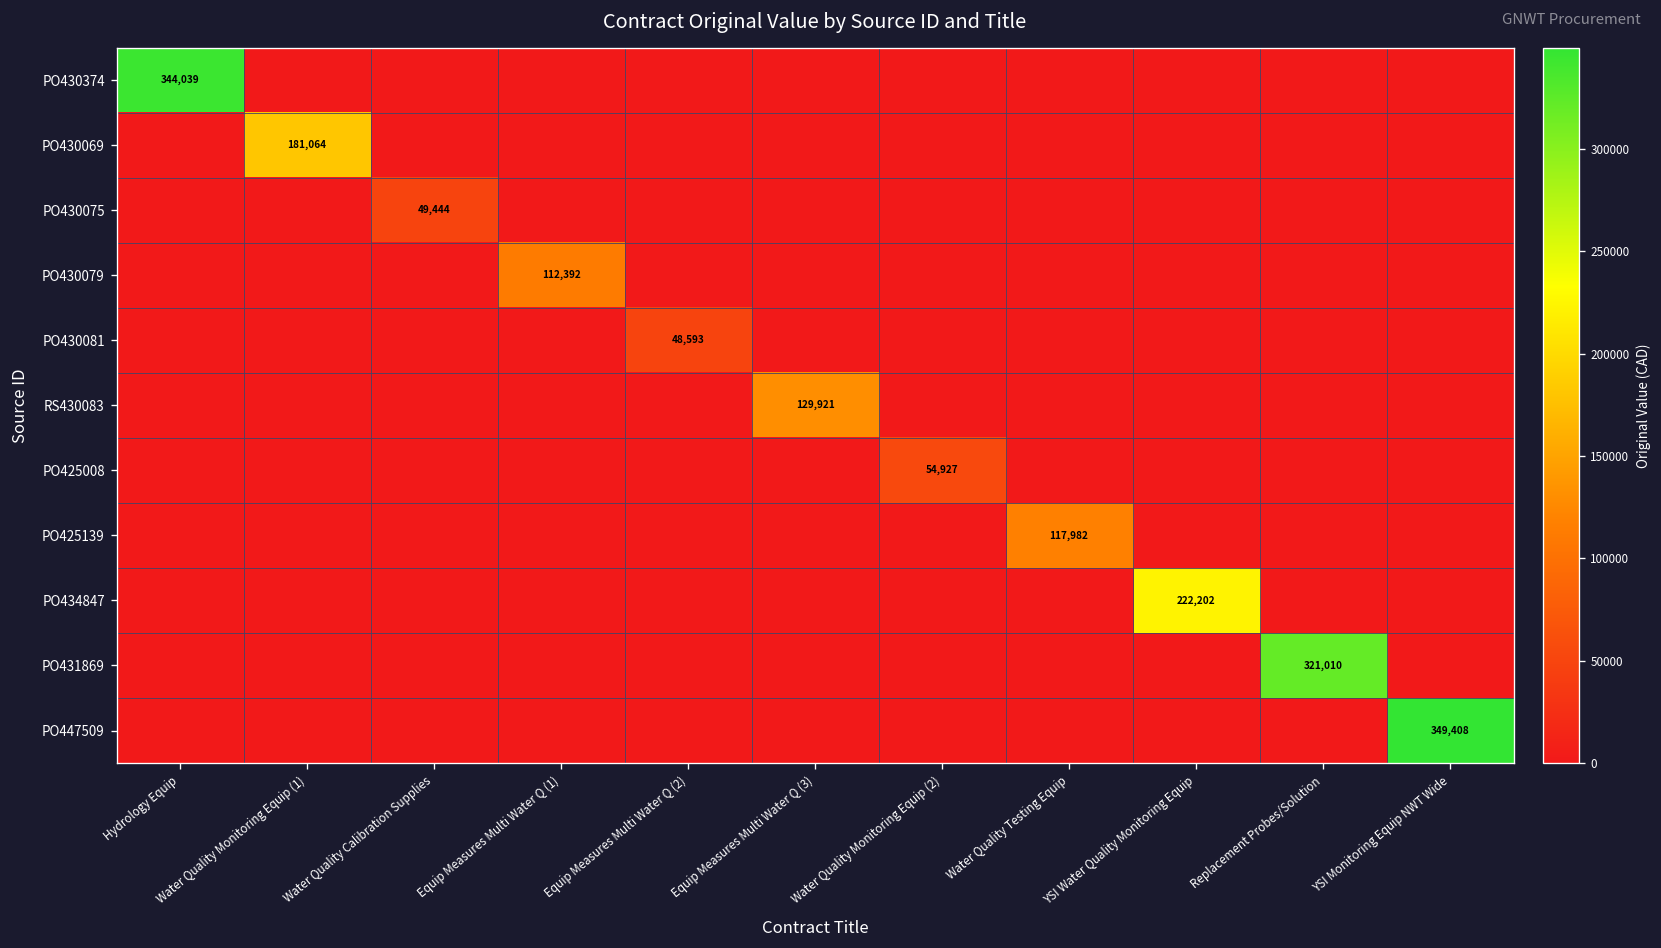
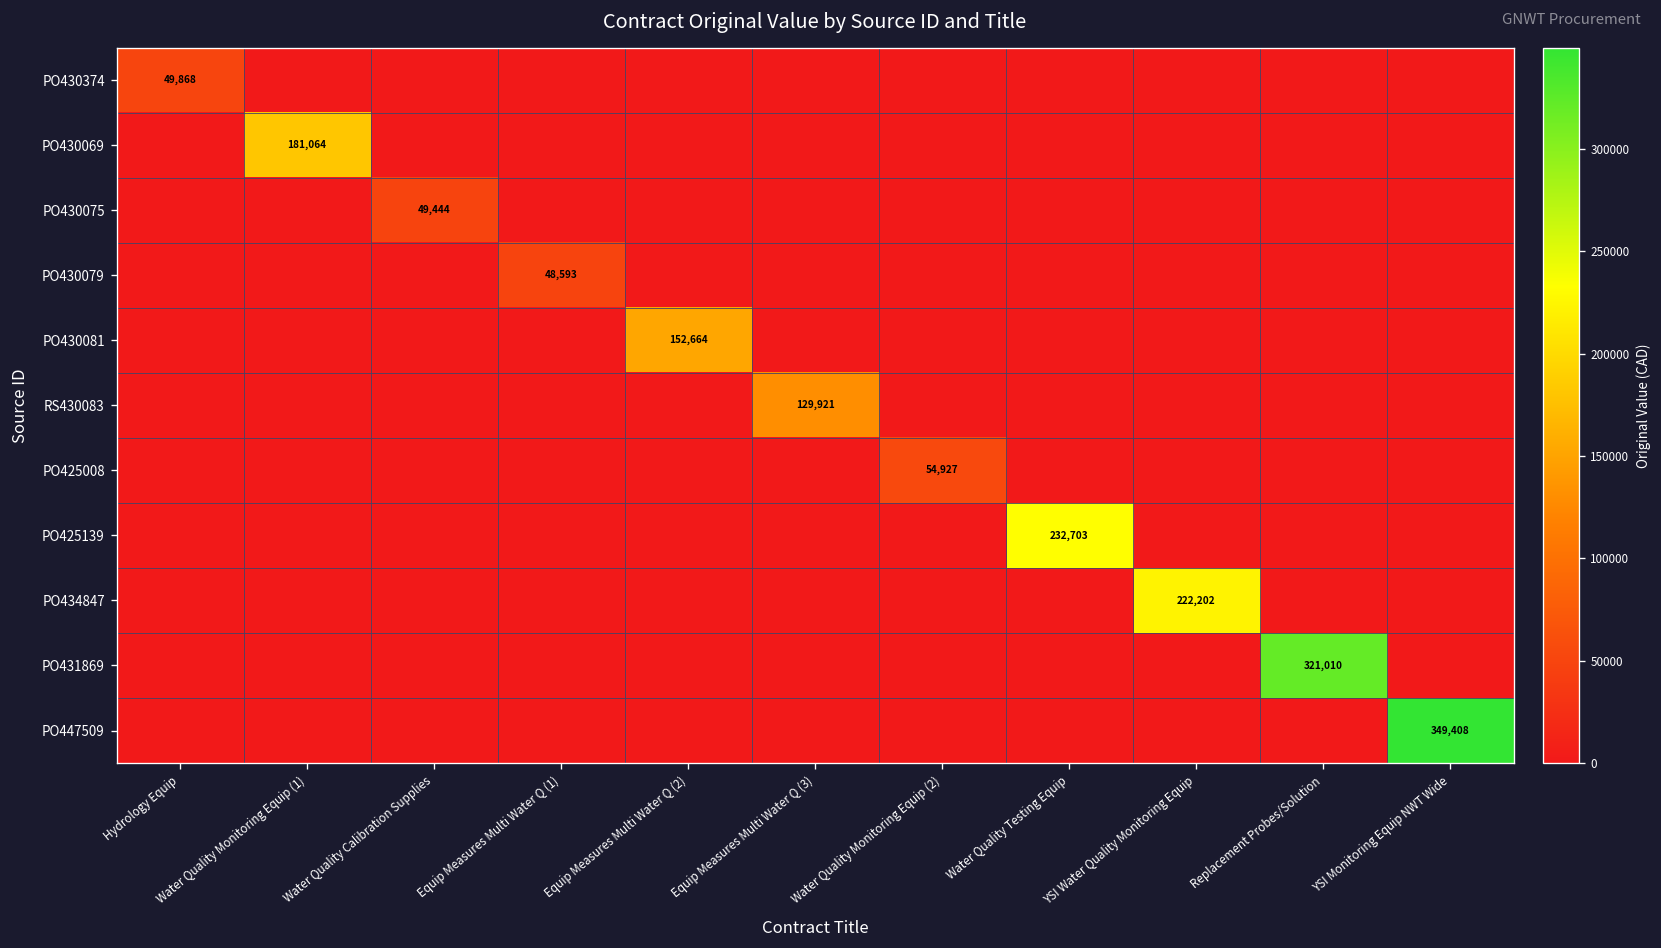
PO430374, Hydrology Equip: 344,039 -> 49,868
PO430079, Equip Measures Multi Water Q (1): 112,392 -> 48,593
PO430081, Equip Measures Multi Water Q (2): 48,593 -> 152,664
PO425139, Water Quality Testing Equip: 117,982 -> 232,703
